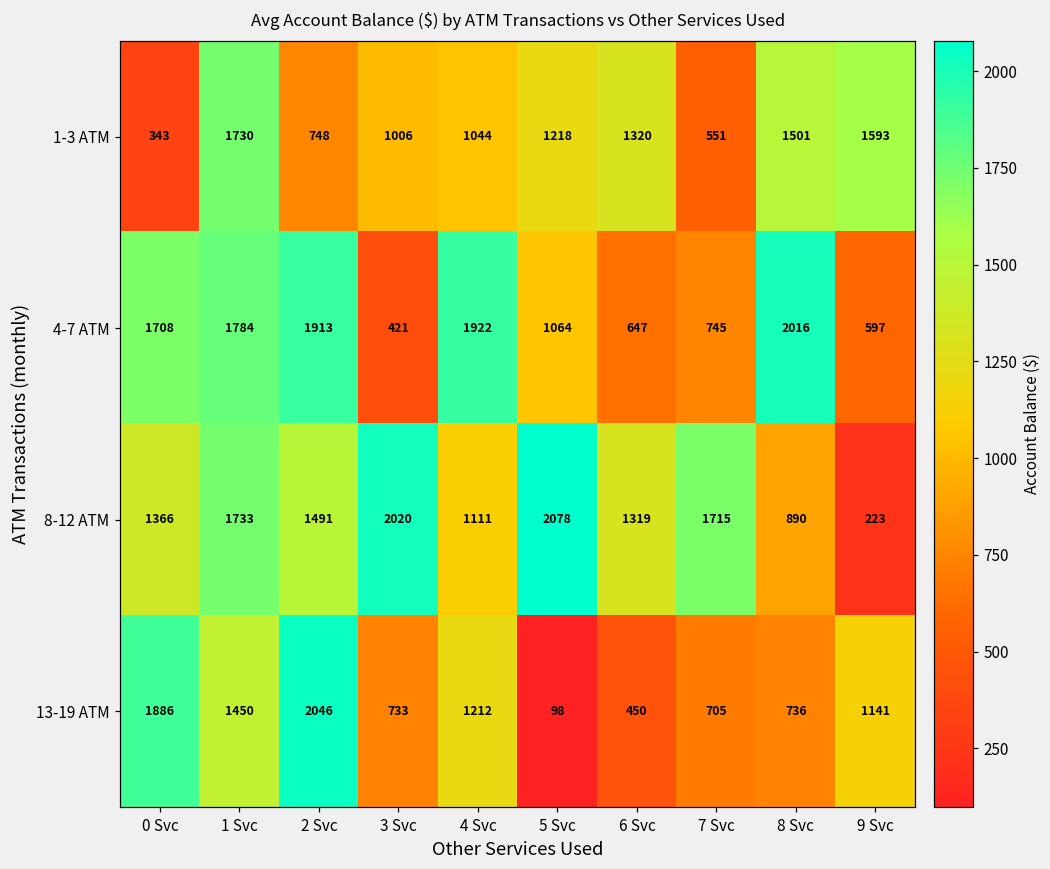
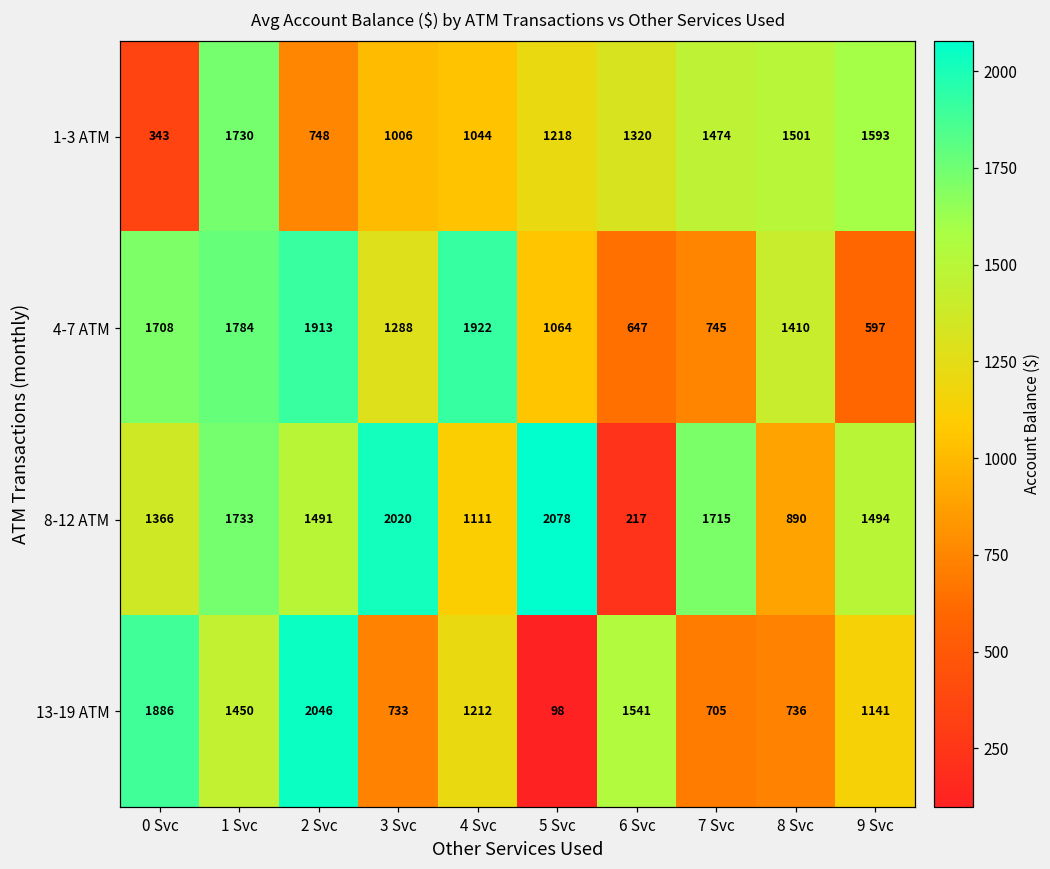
1-3 ATM, 7 Svc: 551 -> 1474
4-7 ATM, 3 Svc: 421 -> 1288
4-7 ATM, 8 Svc: 2016 -> 1410
8-12 ATM, 6 Svc: 1319 -> 217
8-12 ATM, 9 Svc: 223 -> 1494
13-19 ATM, 6 Svc: 450 -> 1541
